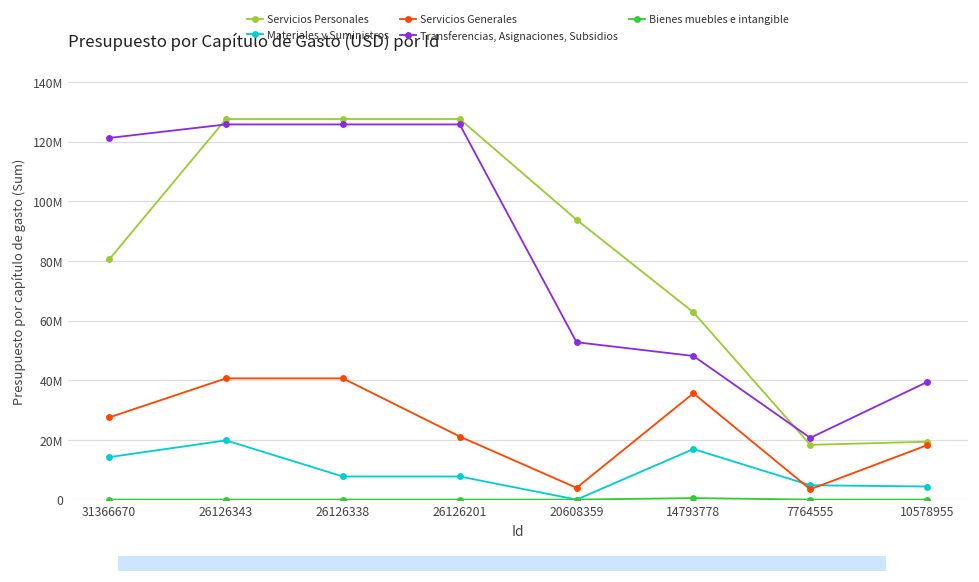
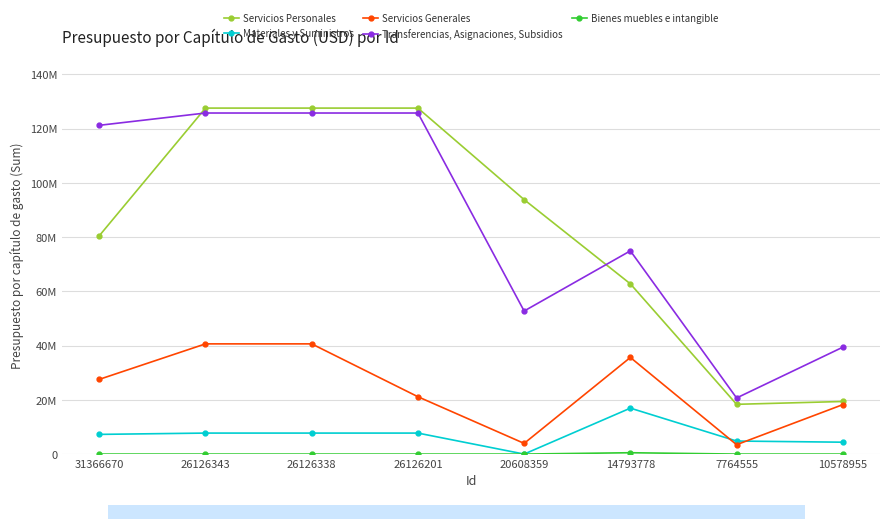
Materiales y Suministros, 31366670: 14000000 -> 7000000
Materiales y Suministros, 26126343: 20000000 -> 8000000
Transferencias, Asignaciones, Subsidios, 14793778: 48000000 -> 75000000
